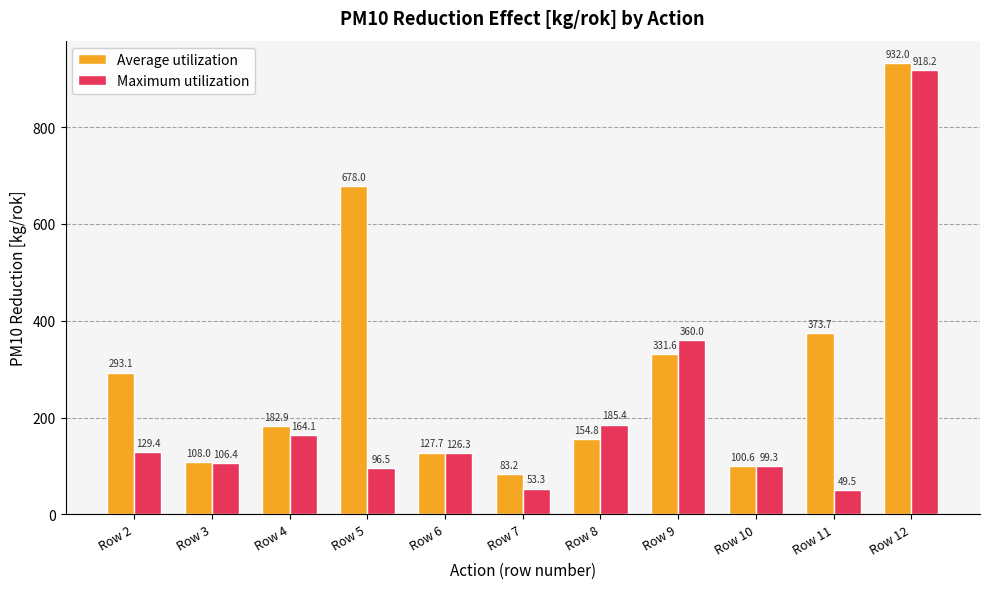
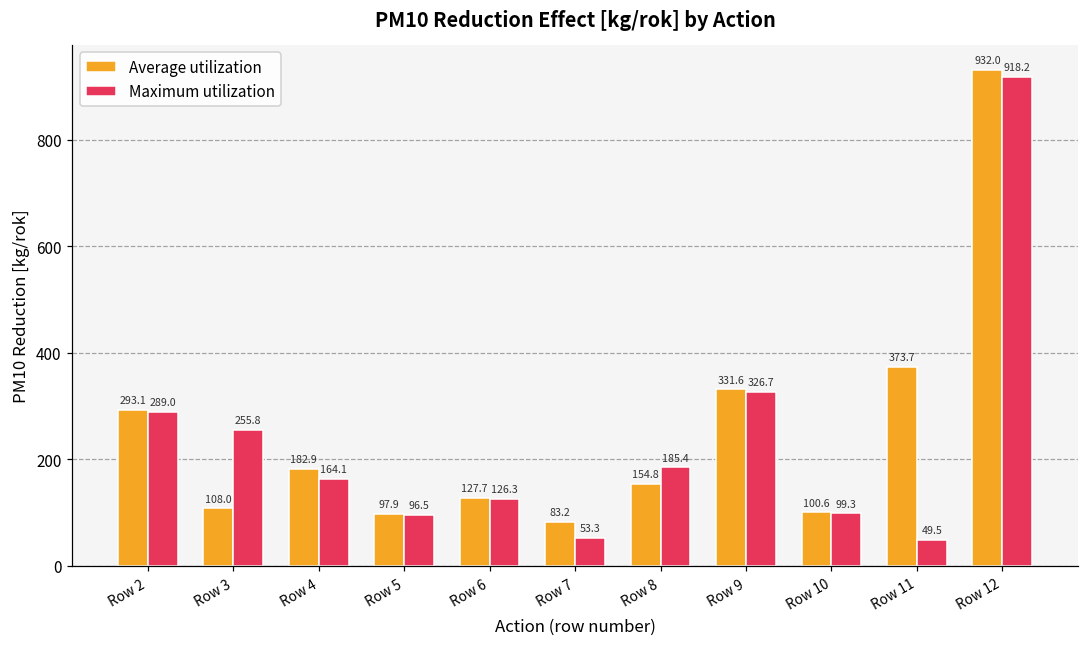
Maximum utilization, Row 2: 129.4 -> 289.0
Maximum utilization, Row 3: 106.4 -> 255.8
Average utilization, Row 5: 678.0 -> 97.9
Maximum utilization, Row 9: 360.0 -> 326.7
